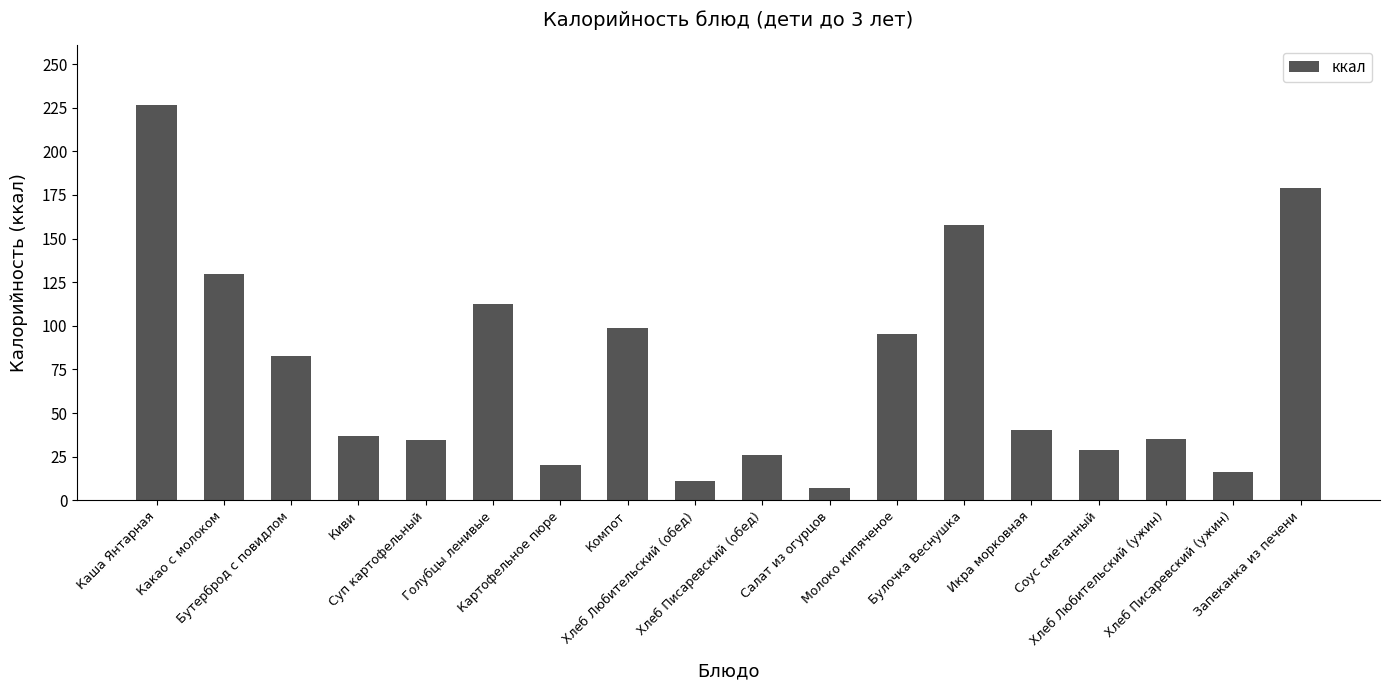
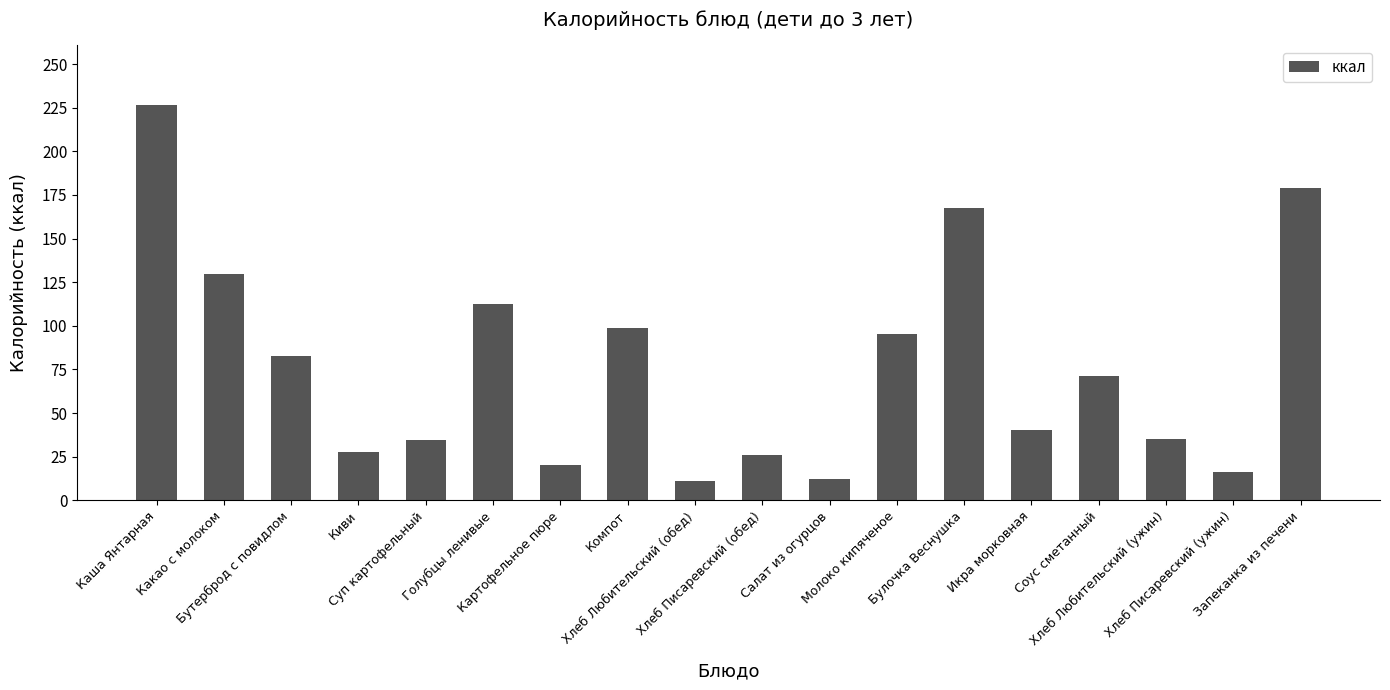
Киви: 37 -> 28
Салат из огурцов: 7 -> 12
Булочка Веснушка: 158 -> 168
Соус сметанный: 29 -> 71
